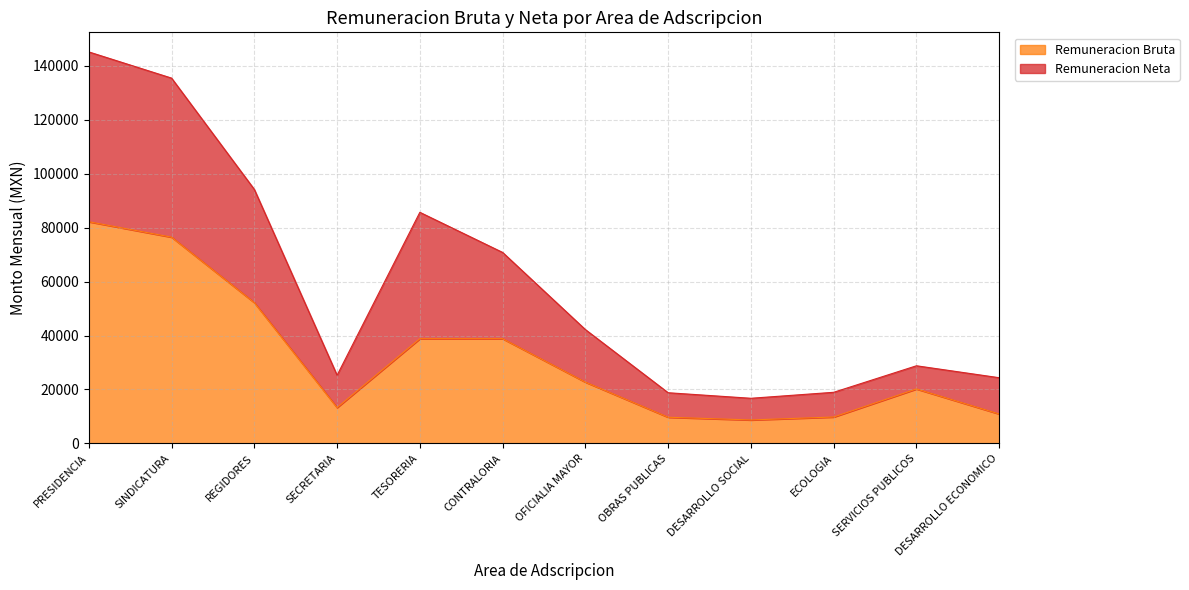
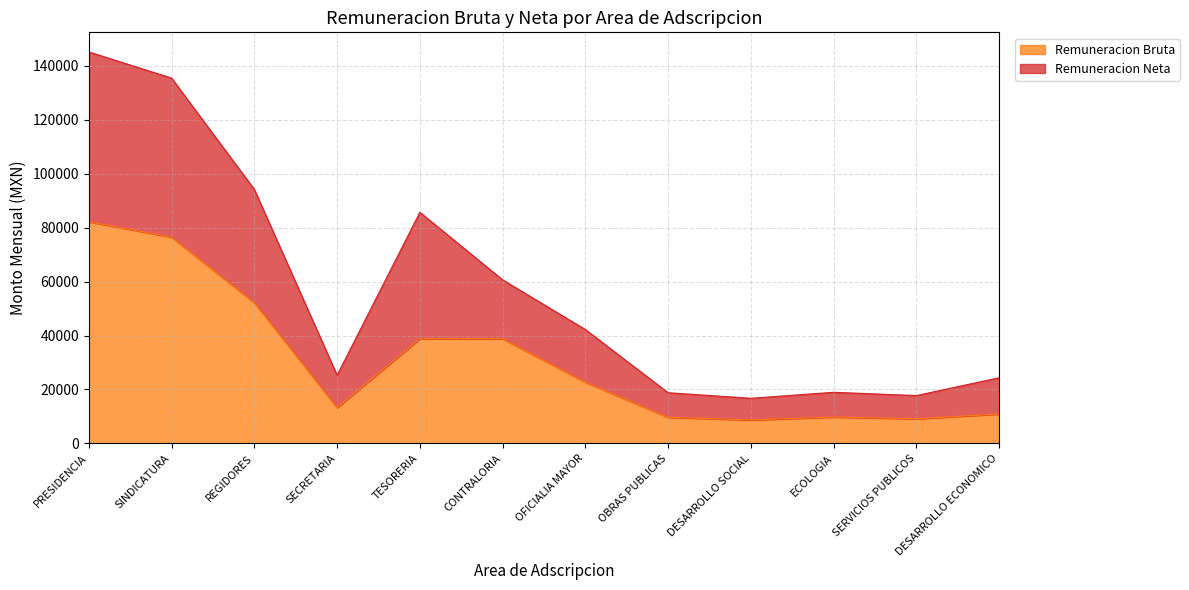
Remuneracion Neta, CONTRALORIA: 32000 -> 22000
Remuneracion Bruta, SERVICIOS PUBLICOS: 20000 -> 9000
